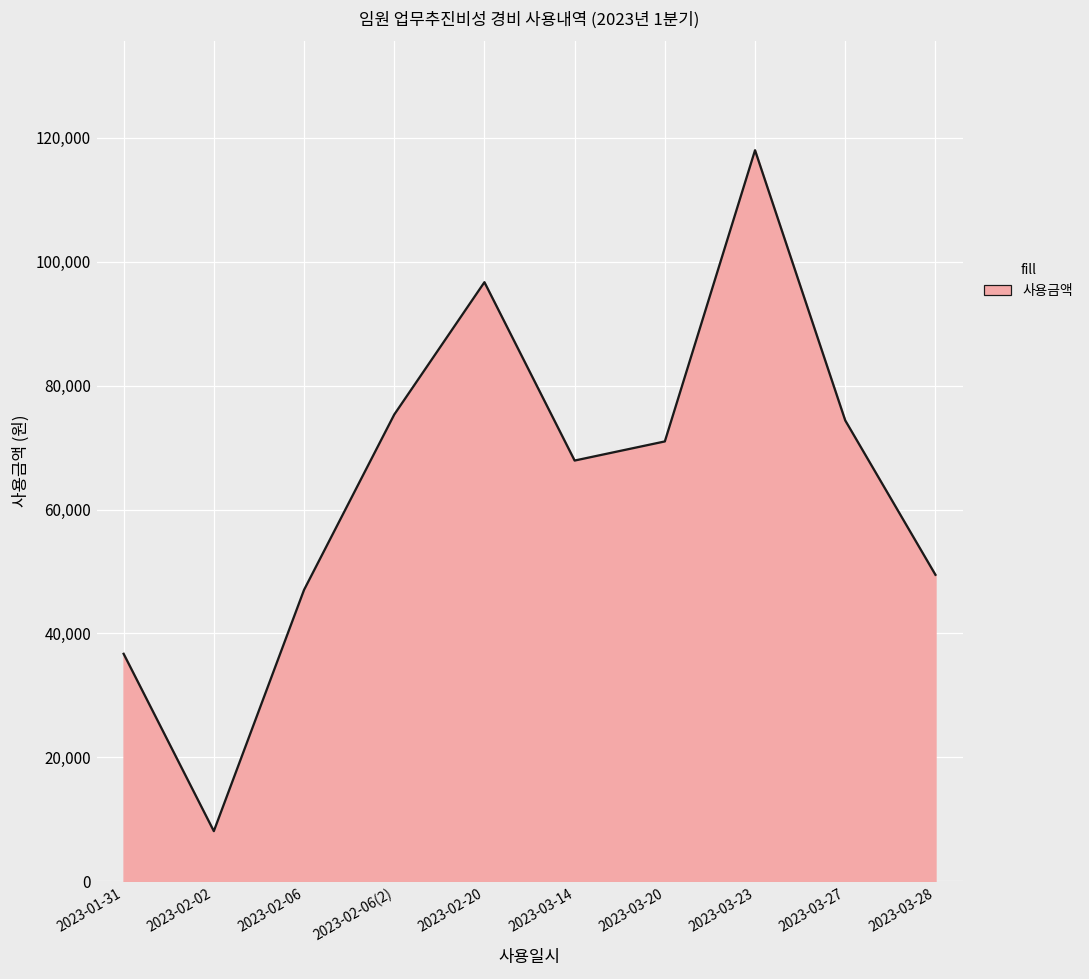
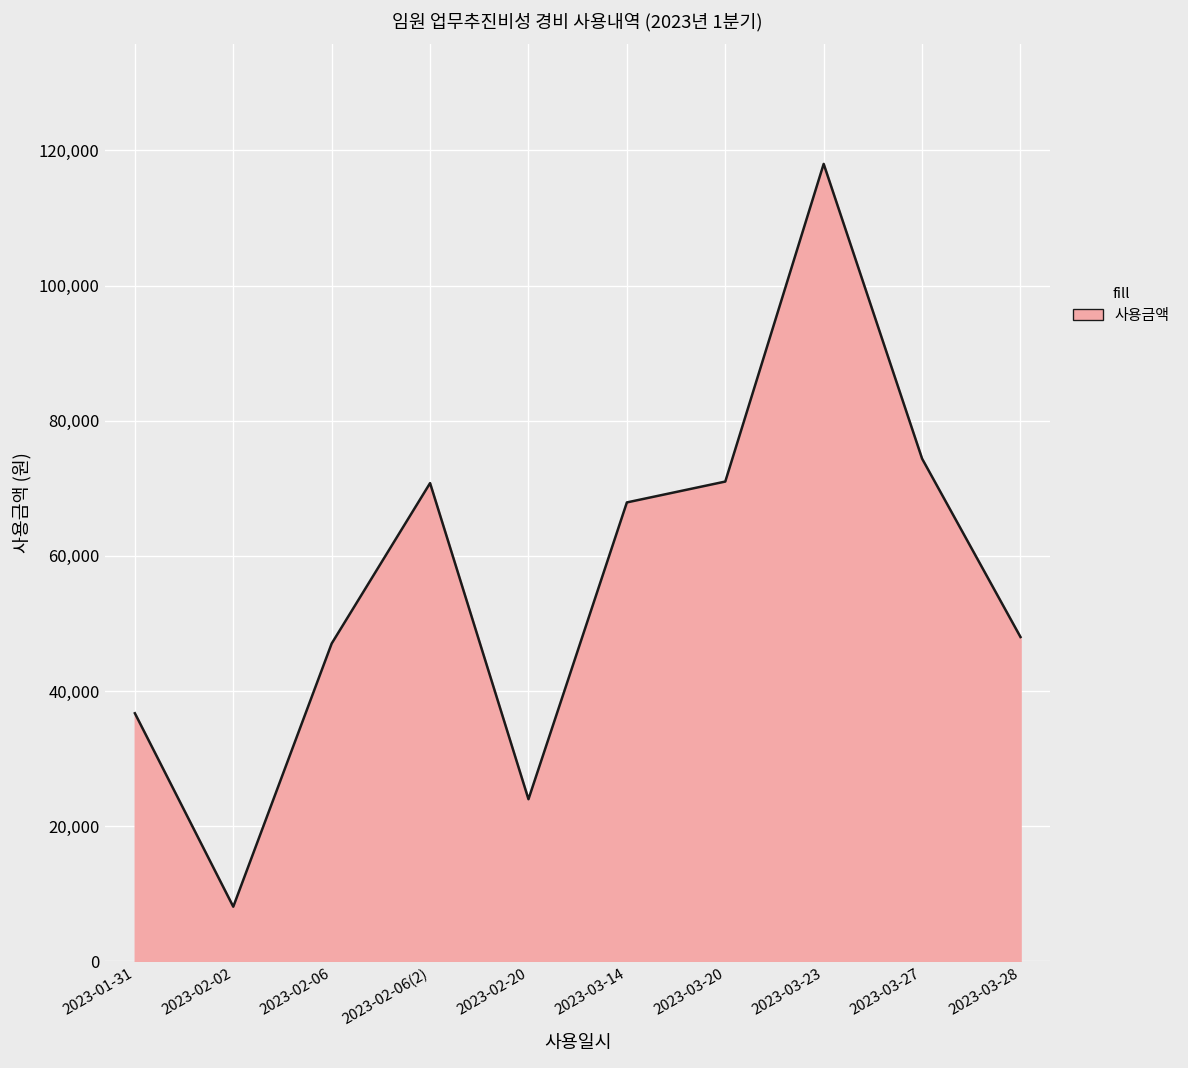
2023-02-06(2): 75,000 -> 71,000
2023-02-20: 97,000 -> 24,000
2023-03-28: 49,000 -> 48,000
